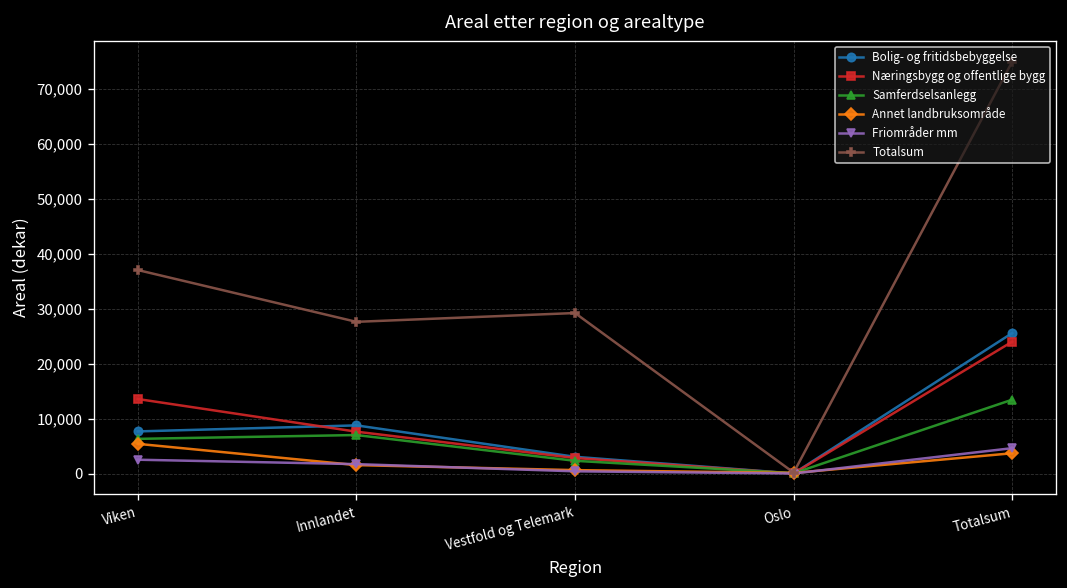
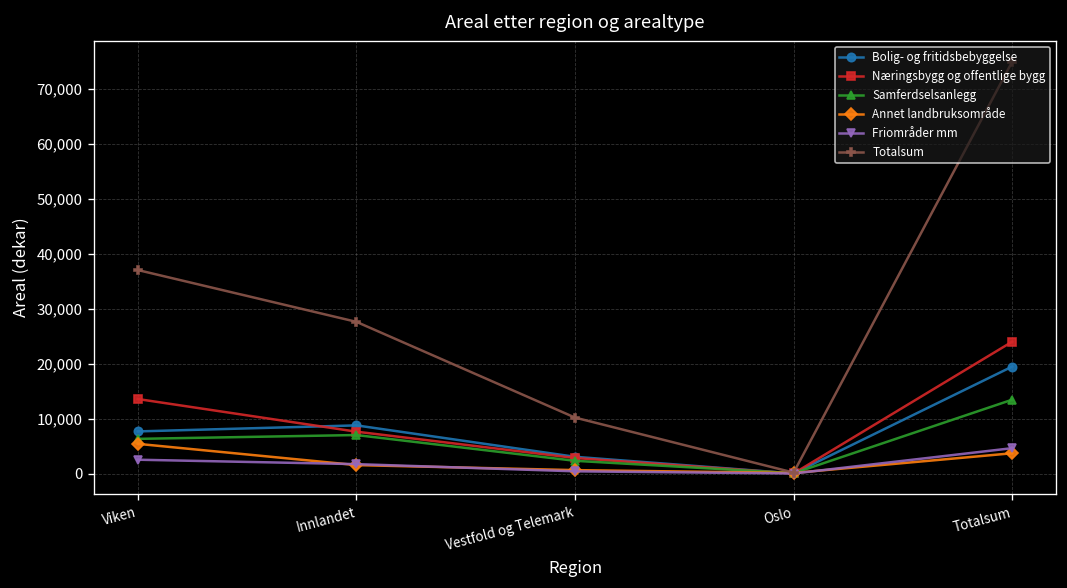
Totalsum, Vestfold og Telemark: 29,000 -> 10,000
Bolig- og fritidsbebyggelse, Totalsum: 26,000 -> 19,000
